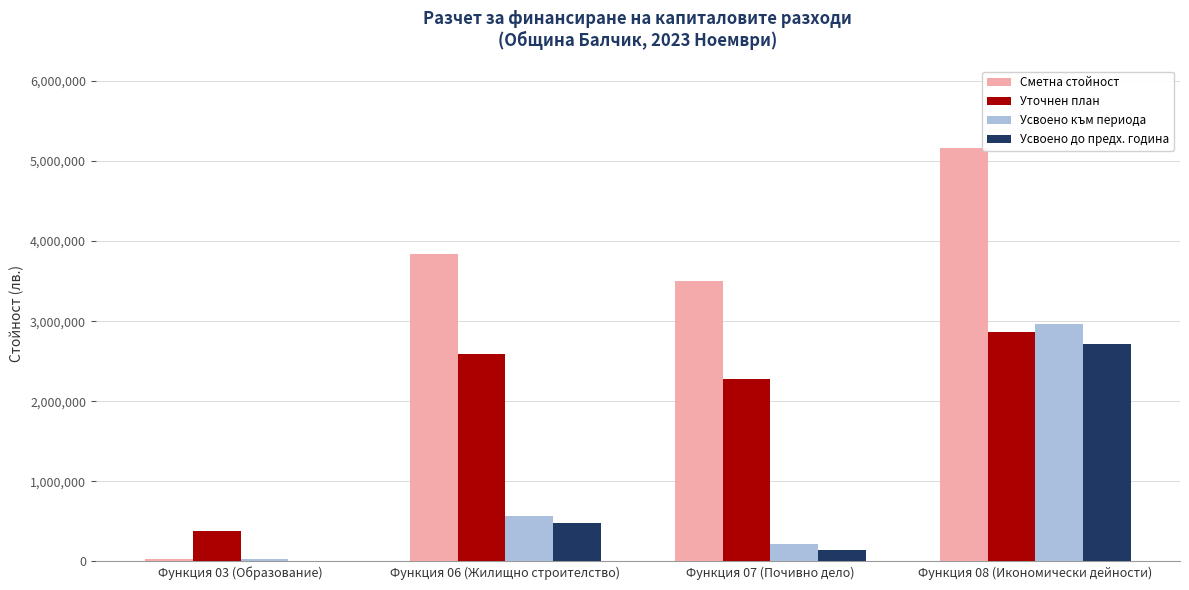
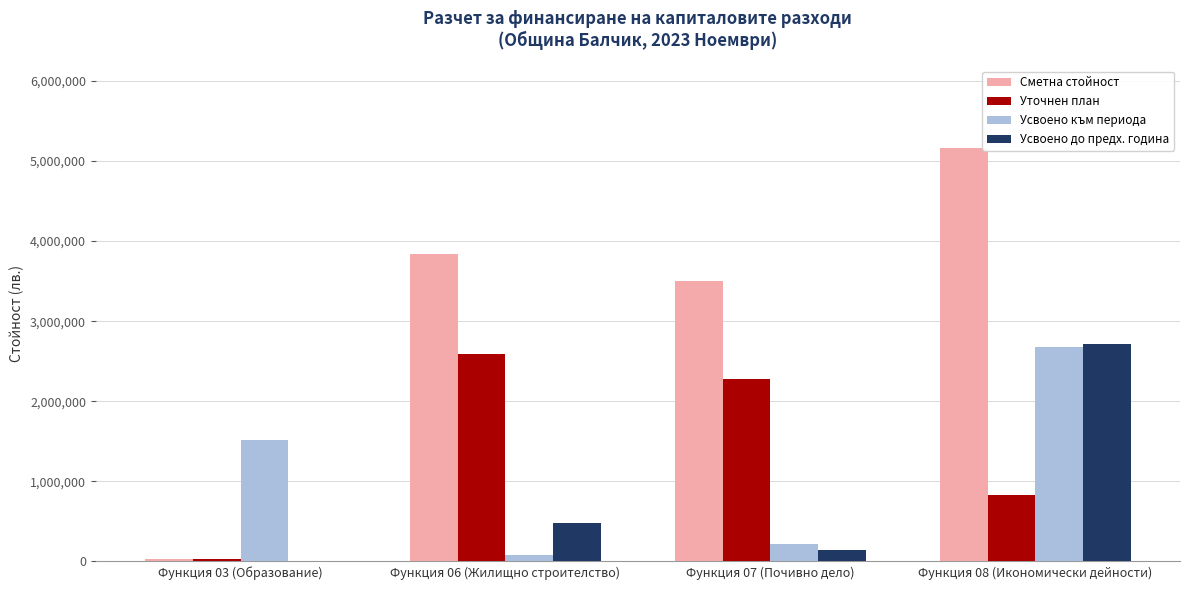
Уточнен план, Функция 03 (Образование): 400,000 -> 0
Усвоено към периода, Функция 03 (Образование): 0 -> 1,500,000
Усвоено към периода, Функция 06 (Жилищно строителство): 600,000 -> 100,000
Уточнен план, Функция 08 (Икономически дейности): 2,900,000 -> 800,000
Усвоено към периода, Функция 08 (Икономически дейности): 3,000,000 -> 2,700,000
